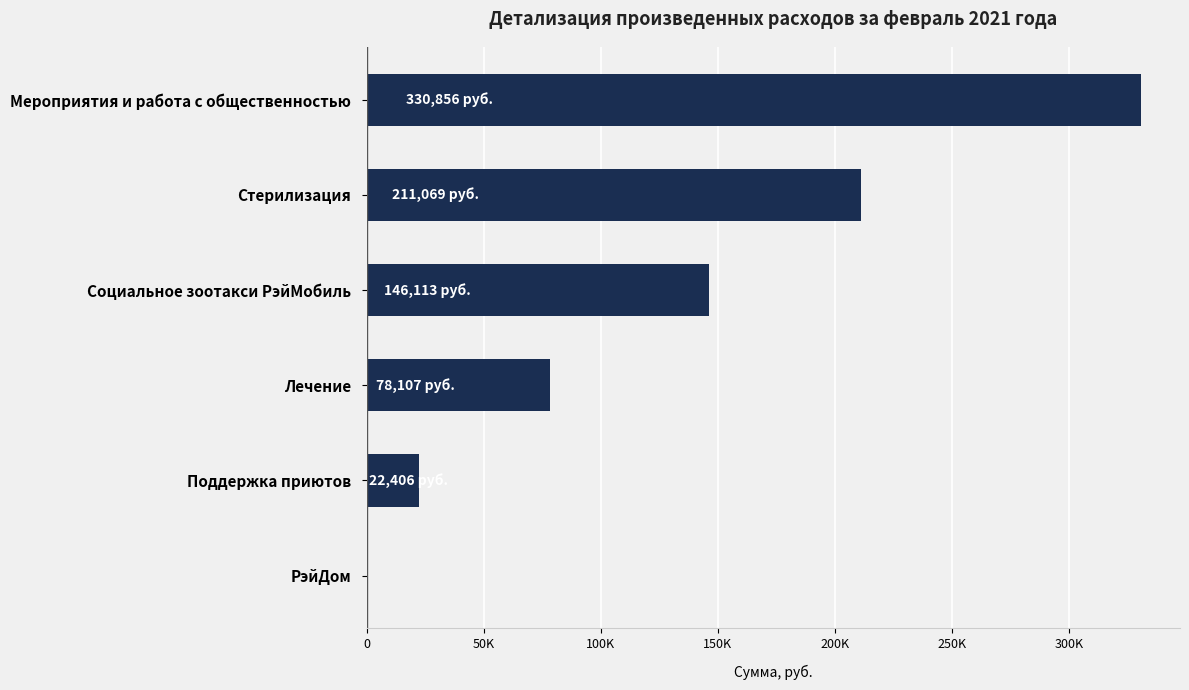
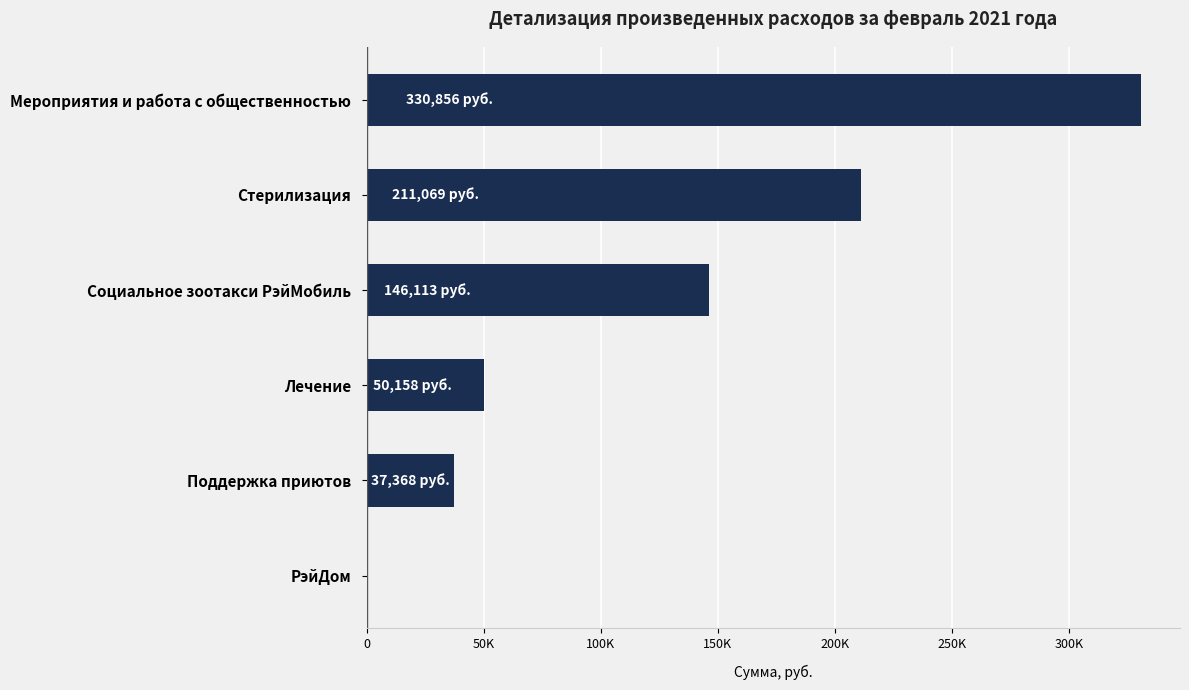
Лечение: 78,107 -> 50,158
Поддержка приютов: 22,406 -> 37,368
